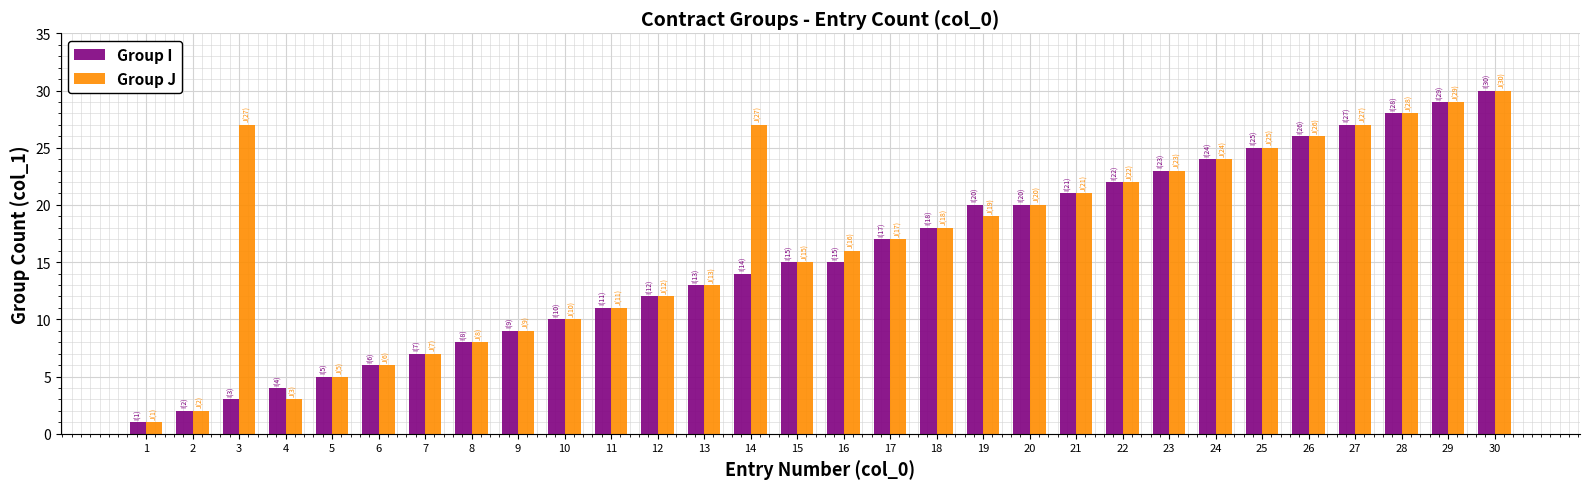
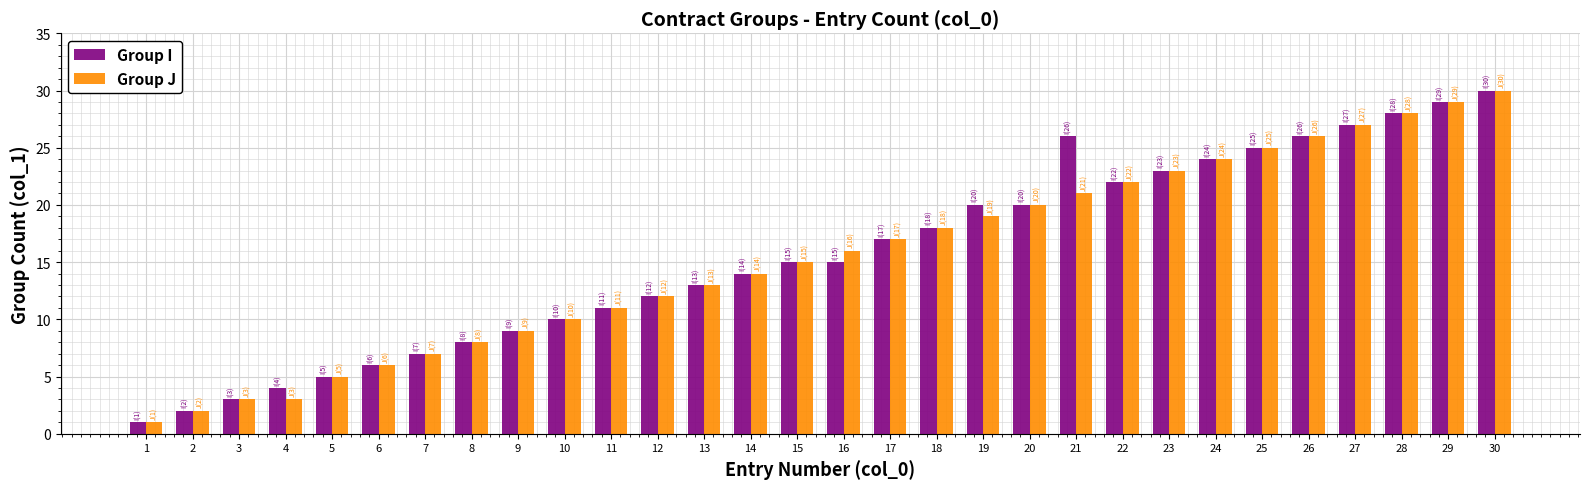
Group J, 3: (27) -> (3)
Group J, 14: (27) -> (14)
Group I, 21: (21) -> (26)
